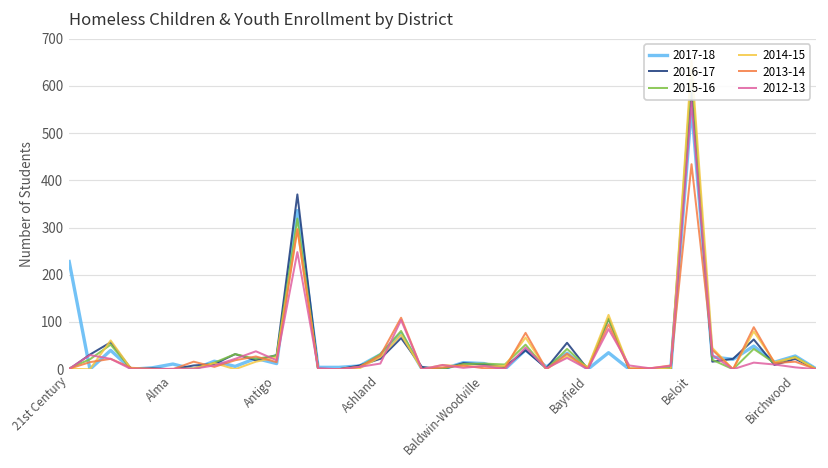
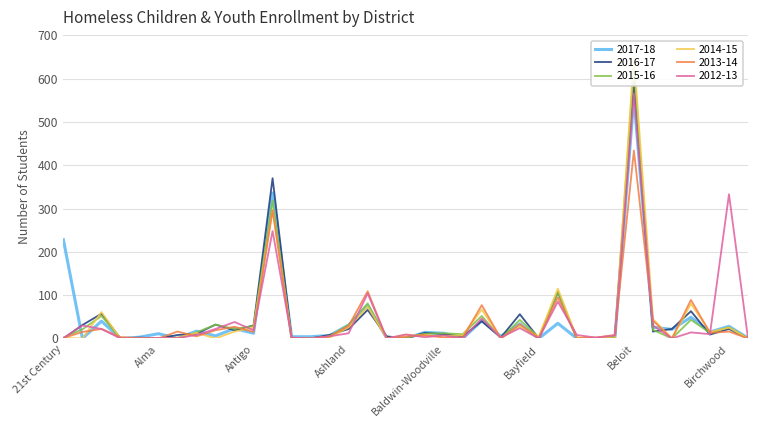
2012-13, Birchwood: 0 -> 330
